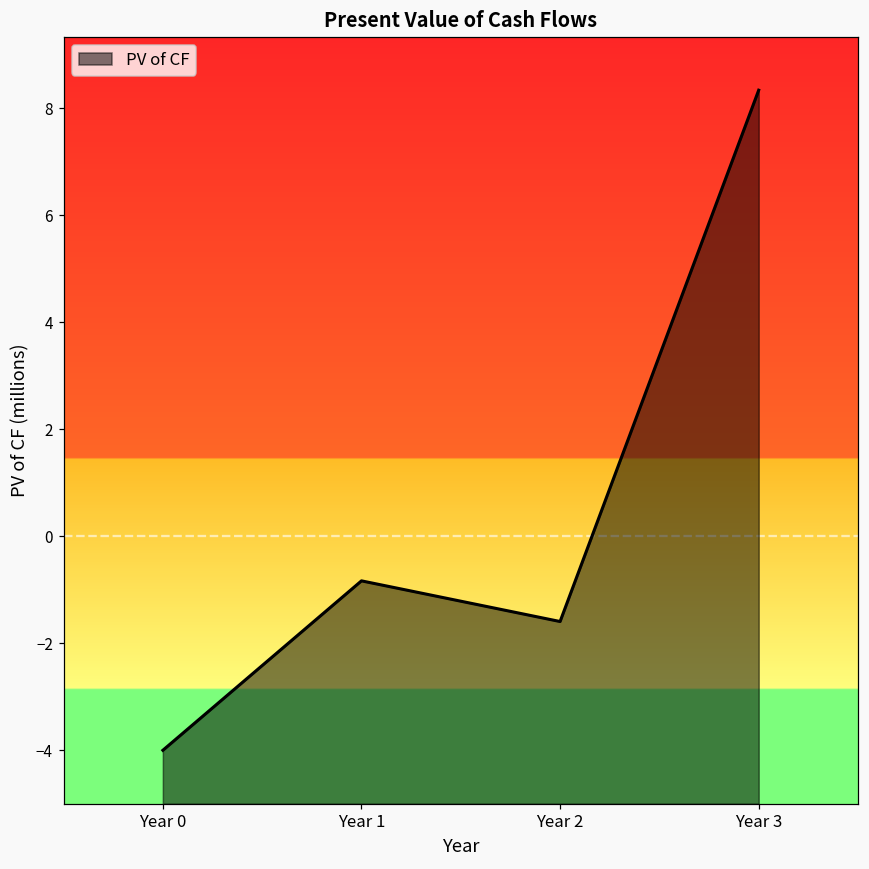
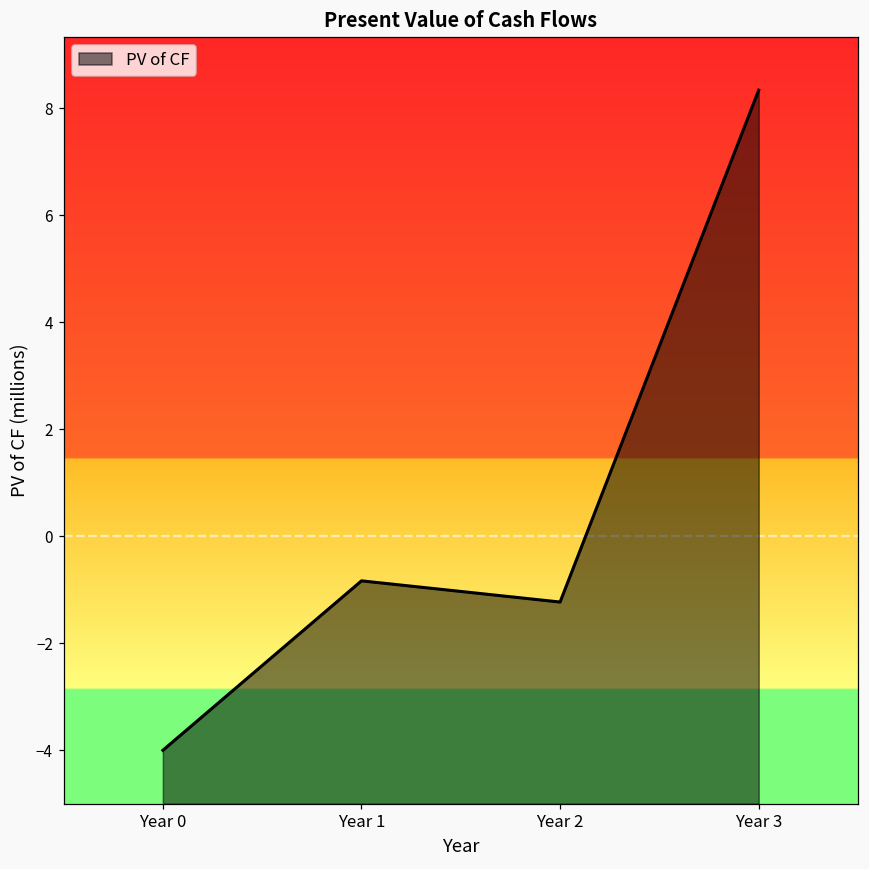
Year 2: -1.6 -> -1.2
